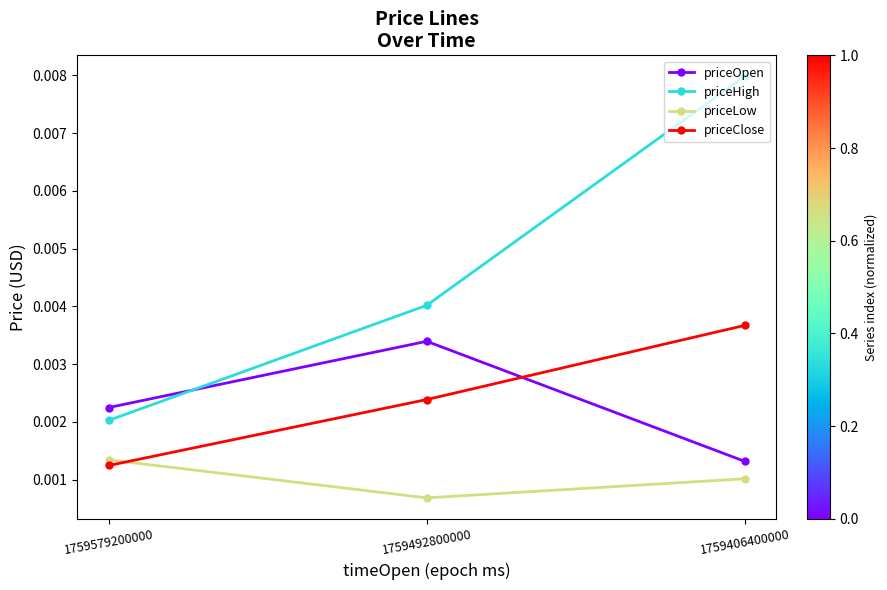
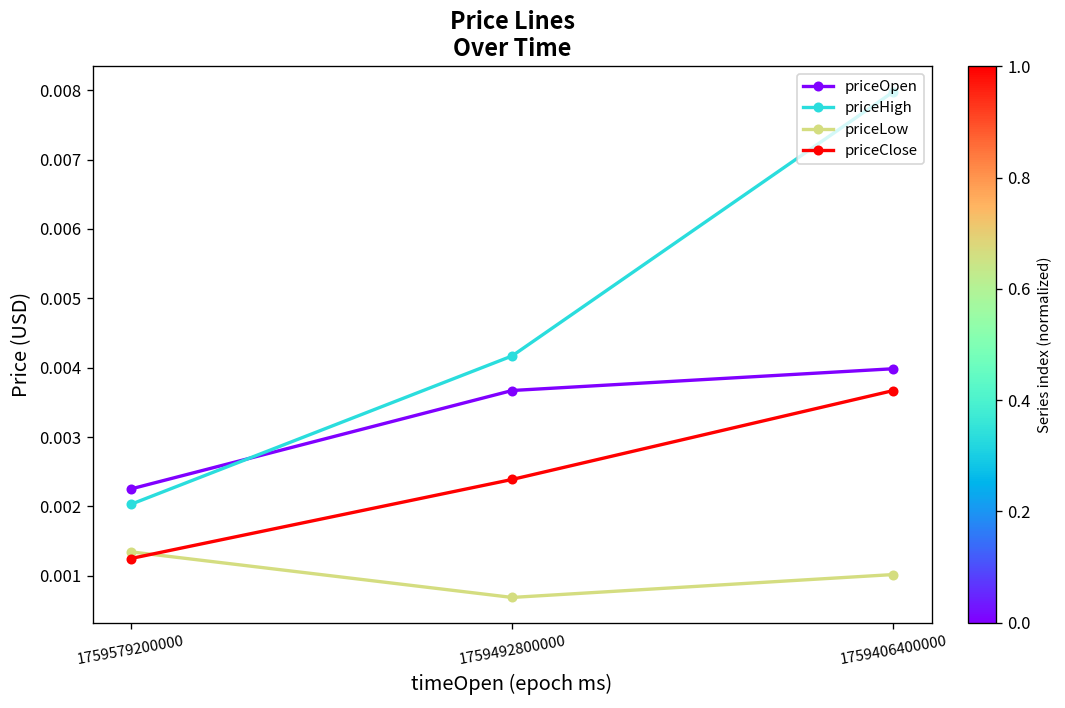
priceOpen, 1759492800000: 0.0034 -> 0.0037
priceHigh, 1759492800000: 0.0040 -> 0.0042
priceOpen, 1759406400000: 0.0013 -> 0.0040
